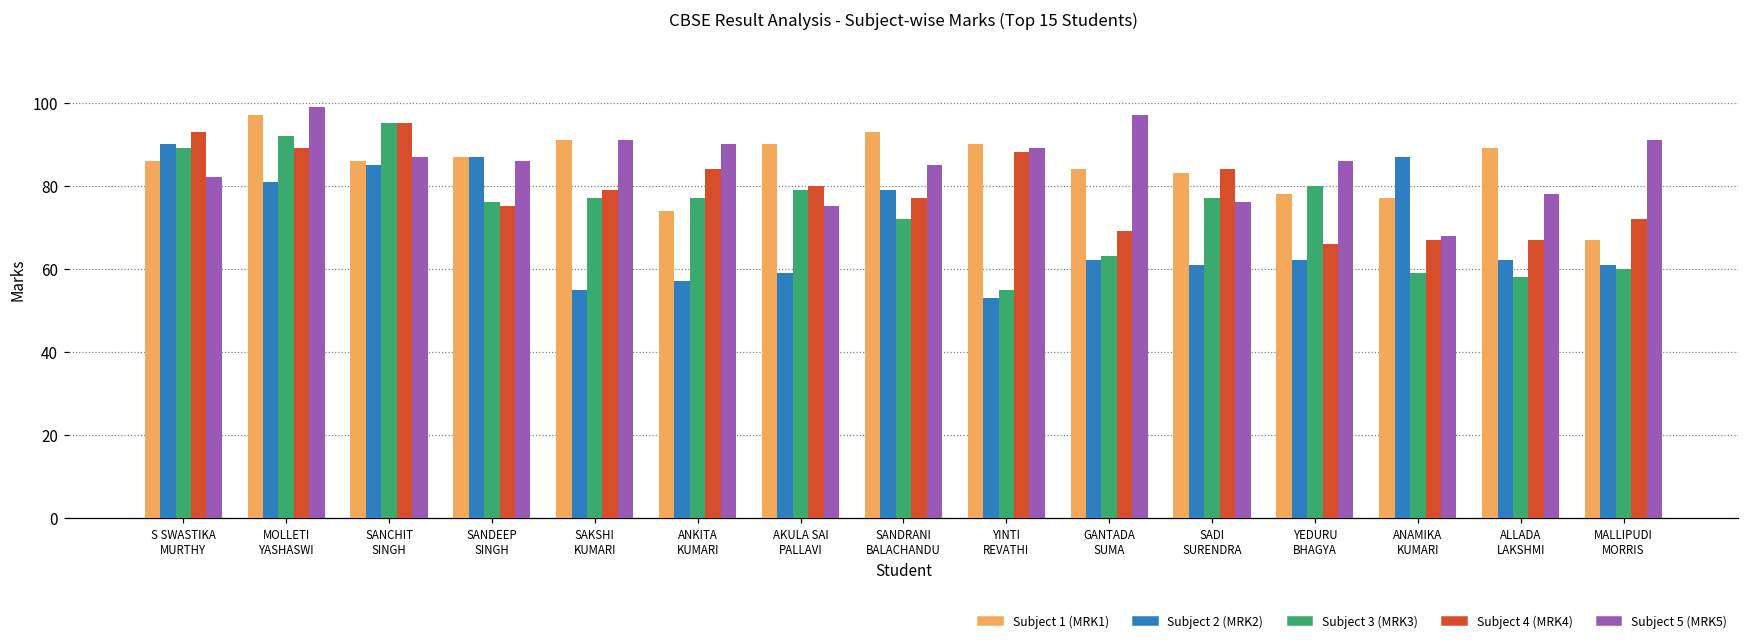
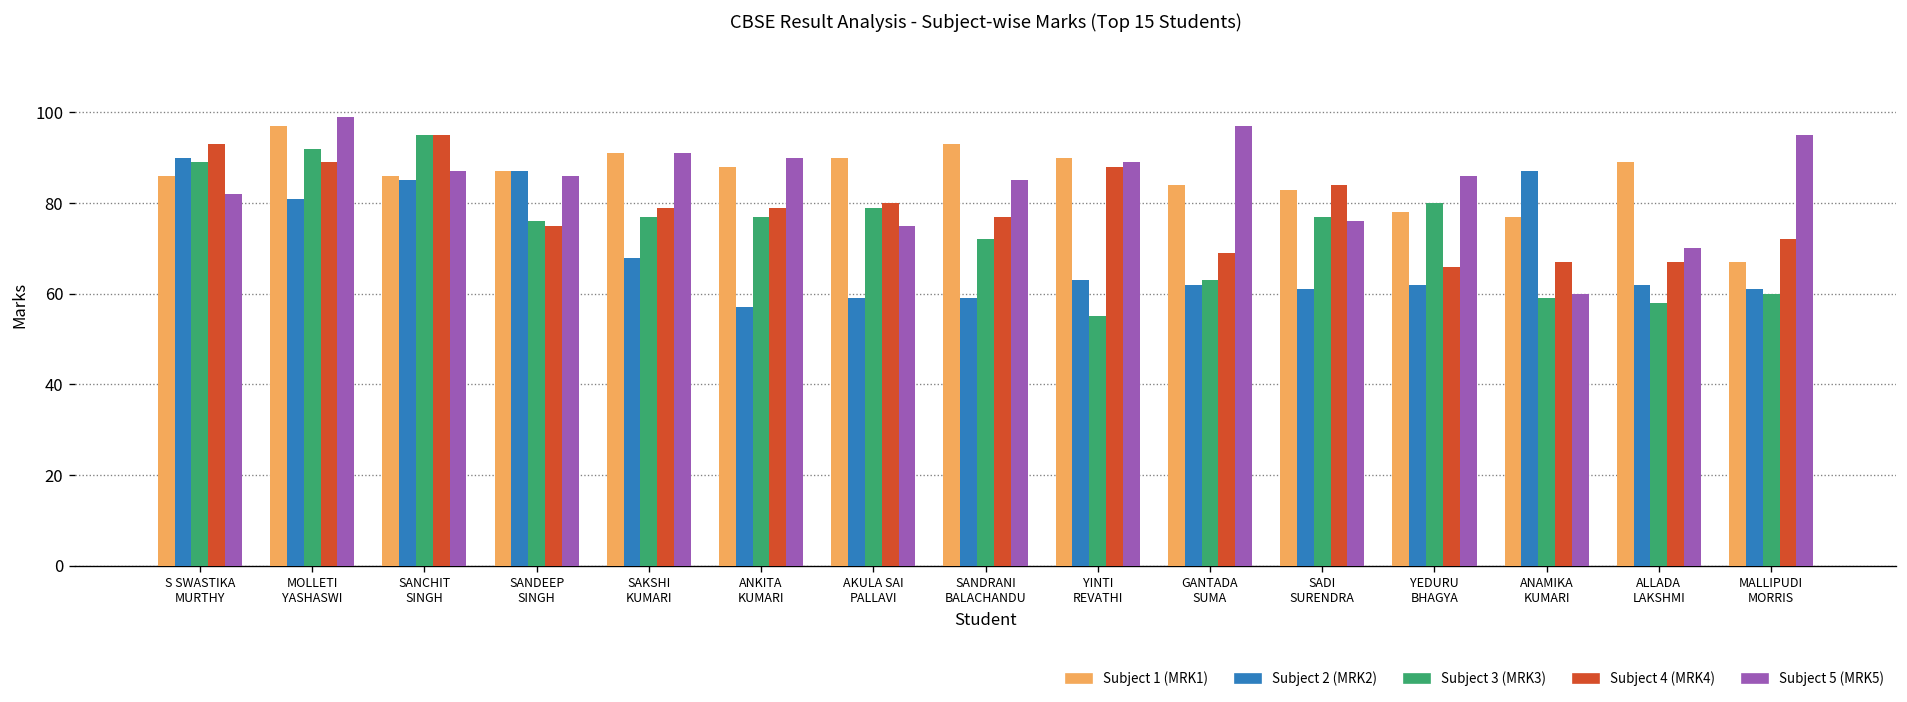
Subject 2 (MRK2), SAKSHI KUMARI: 55 -> 68
Subject 1 (MRK1), ANKITA KUMARI: 74 -> 88
Subject 4 (MRK4), ANKITA KUMARI: 84 -> 79
Subject 2 (MRK2), SANDRANI BALACHANDU: 79 -> 59
Subject 2 (MRK2), YINTI REVATHI: 53 -> 63
Subject 5 (MRK5), ANAMIKA KUMARI: 68 -> 60
Subject 5 (MRK5), ALLADA LAKSHMI: 78 -> 70
Subject 5 (MRK5), MALLIPUDI MORRIS: 91 -> 95
